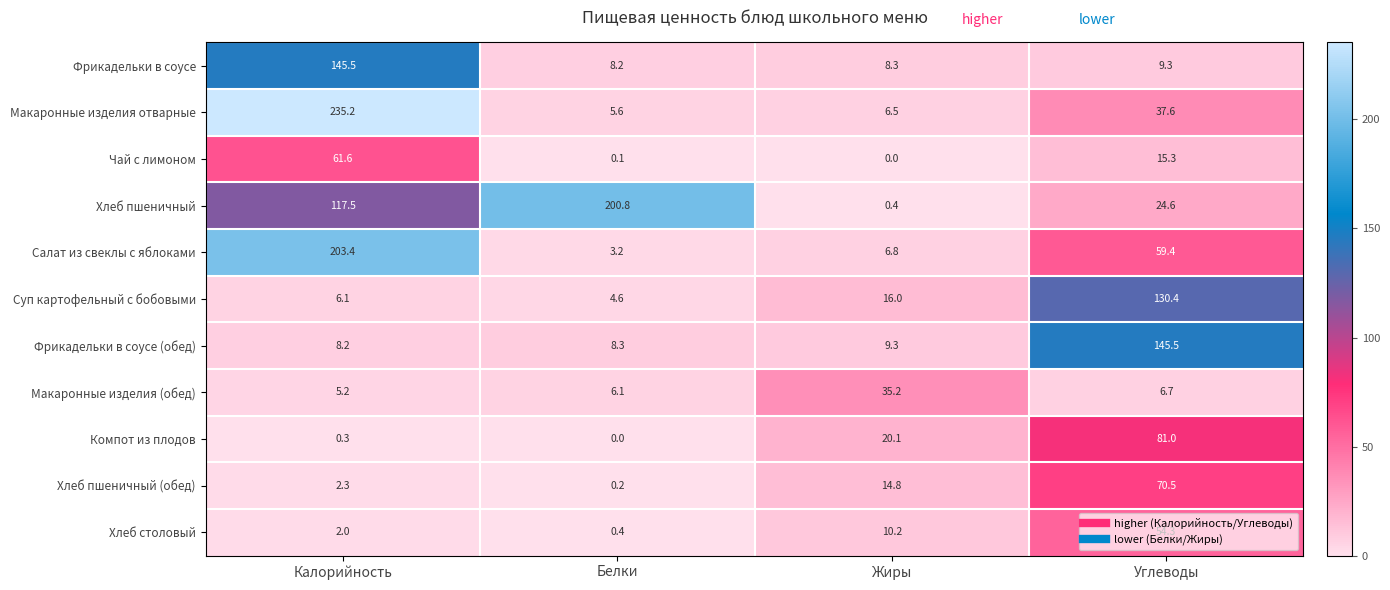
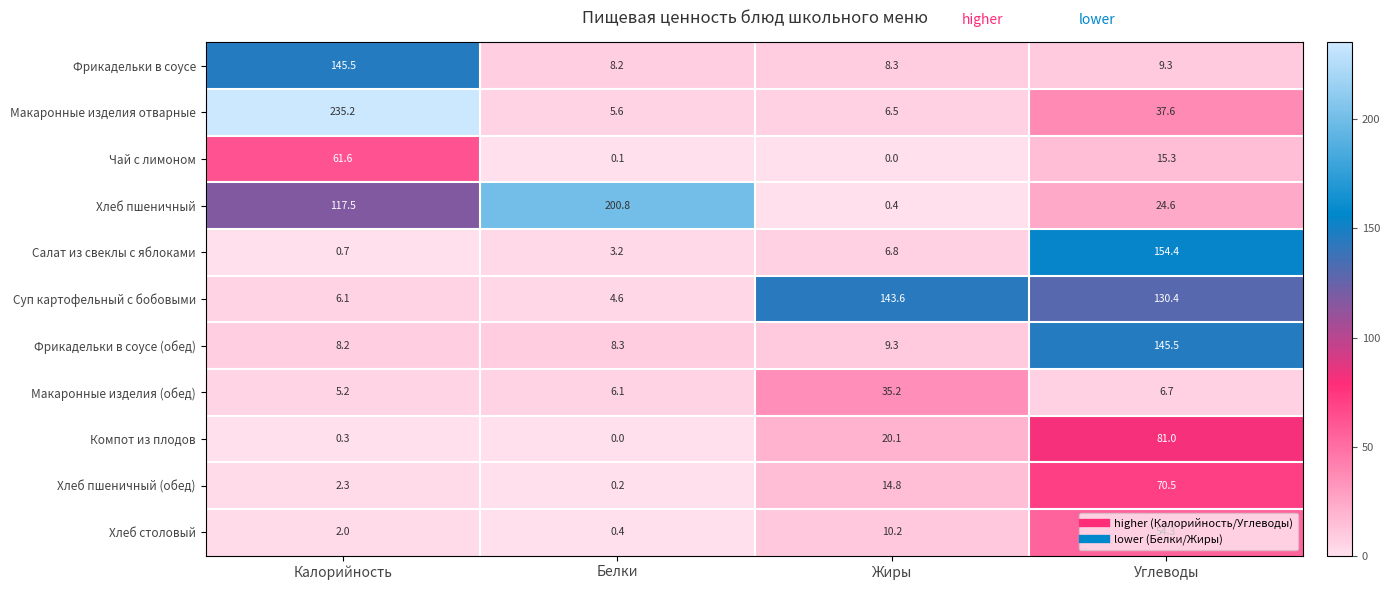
Салат из свеклы с яблоками, Калорийность: 203.4 -> 0.7
Салат из свеклы с яблоками, Углеводы: 59.4 -> 154.4
Суп картофельный с бобовыми, Жиры: 16.0 -> 143.6
